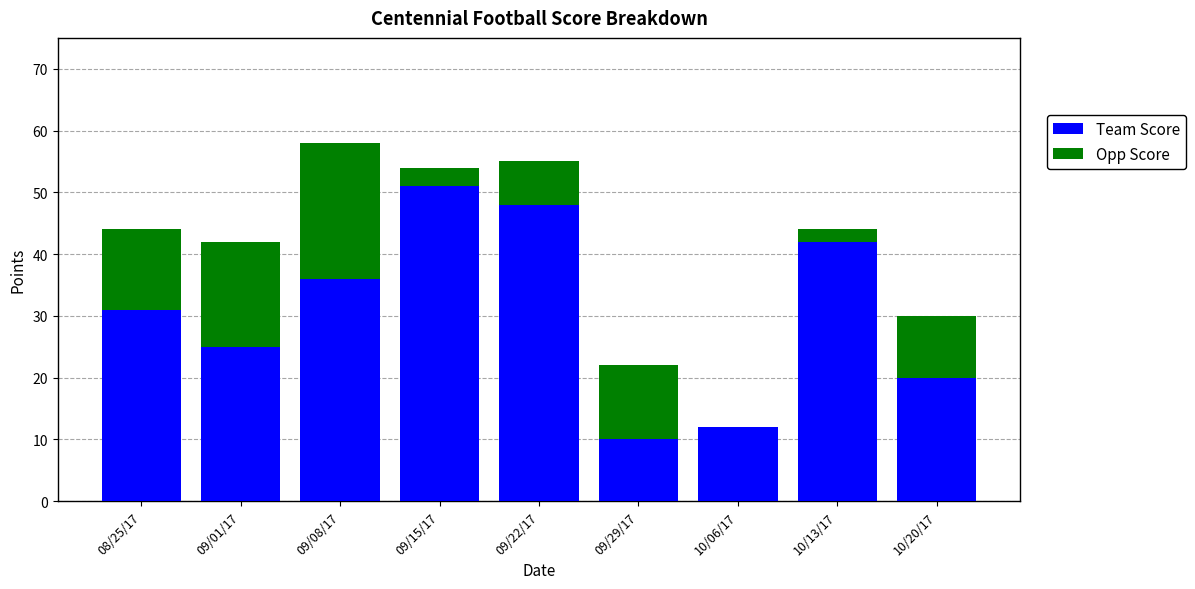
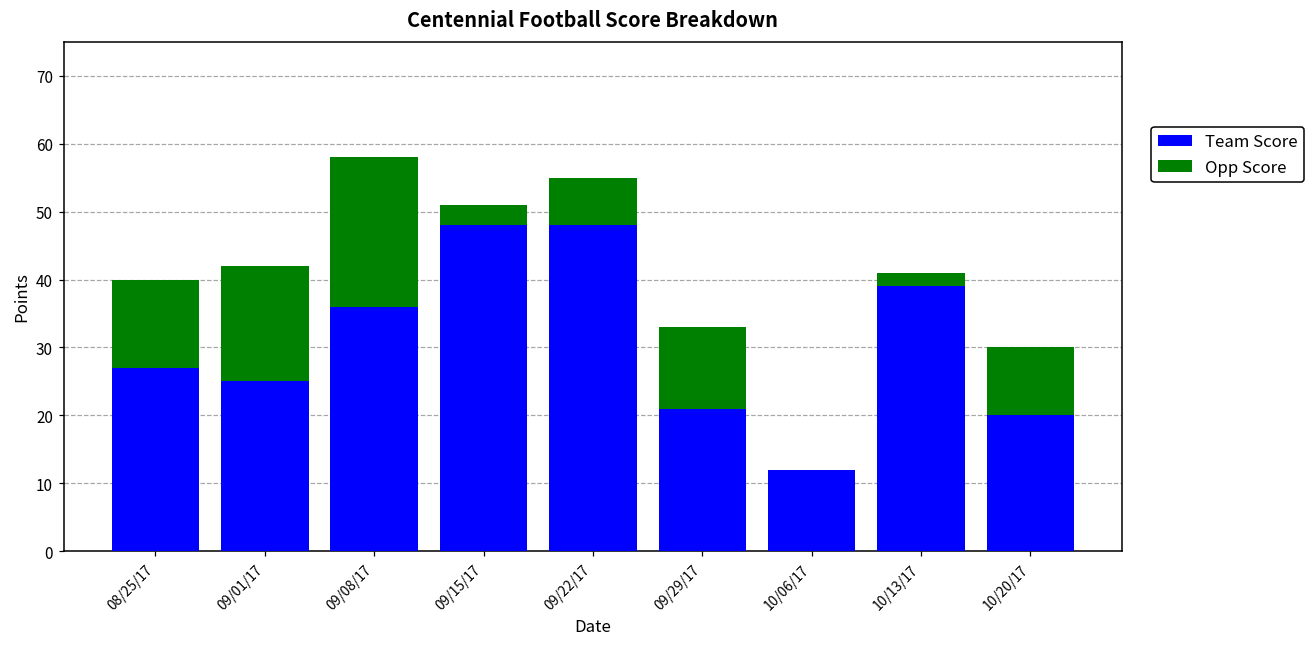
Team Score, 08/25/17: 31 -> 27
Team Score, 09/15/17: 51 -> 48
Team Score, 09/29/17: 10 -> 21
Team Score, 10/13/17: 42 -> 39
